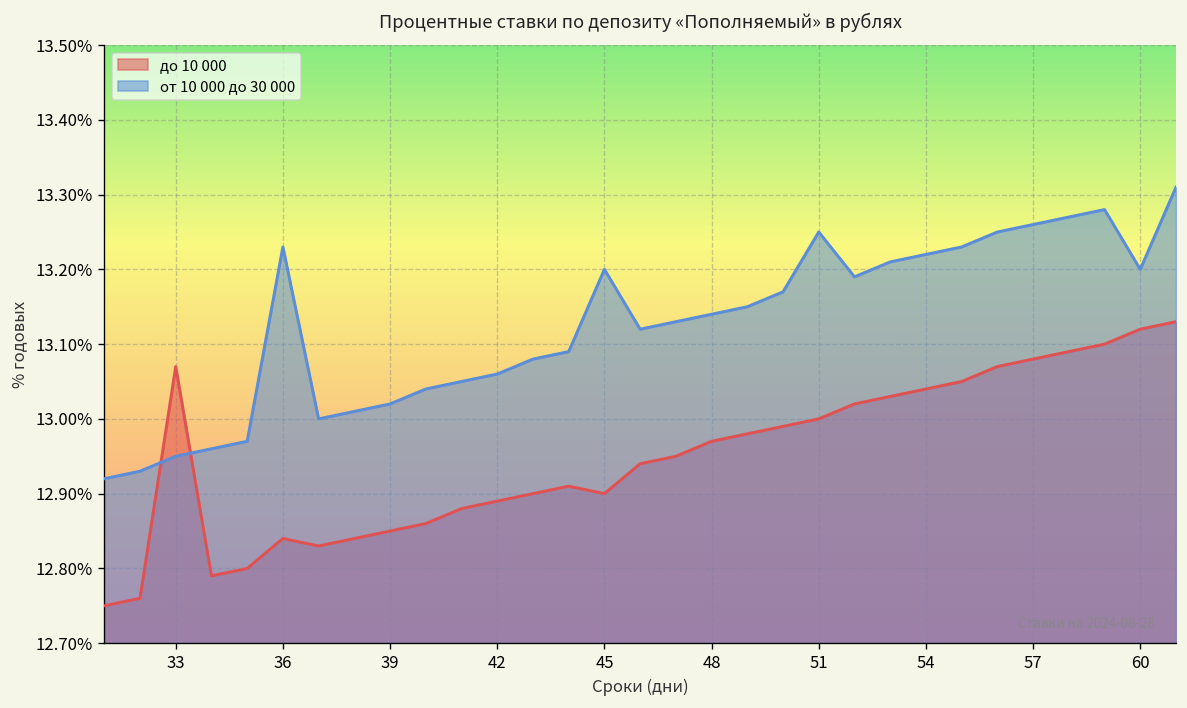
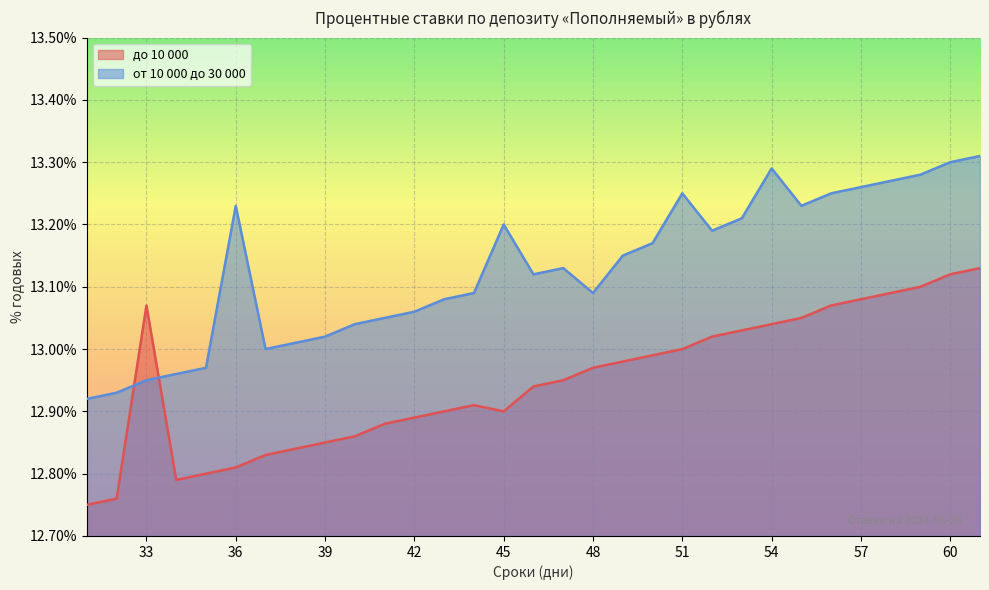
до 10 000, 36: 12.84% -> 12.81%
от 10 000 до 30 000, 48: 13.14% -> 13.09%
от 10 000 до 30 000, 54: 13.22% -> 13.29%
от 10 000 до 30 000, 60: 13.2% -> 13.3%
